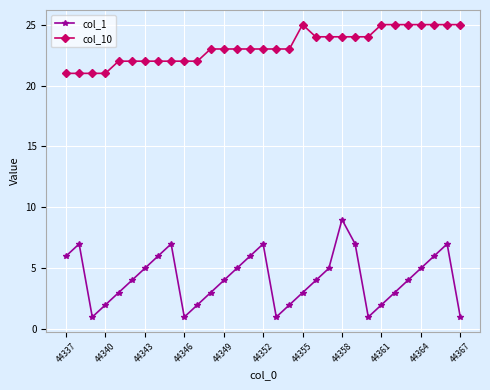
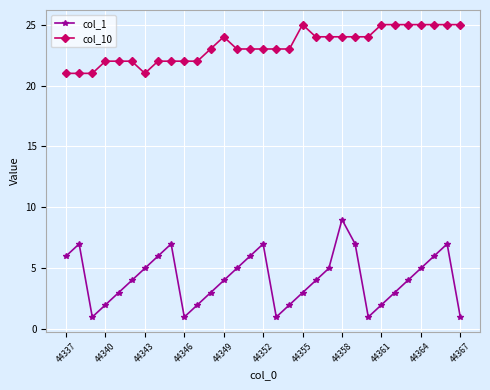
col_10, 44340: 21 -> 22
col_10, 44343: 22 -> 21
col_10, 44349: 23 -> 24
